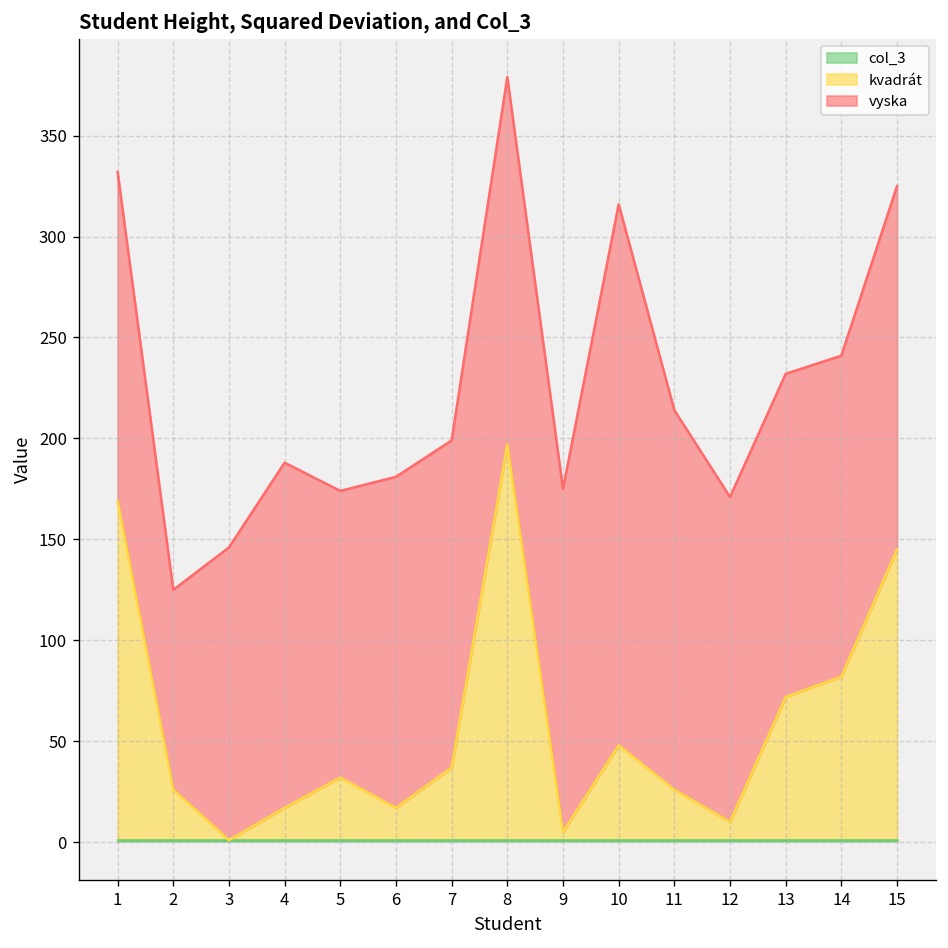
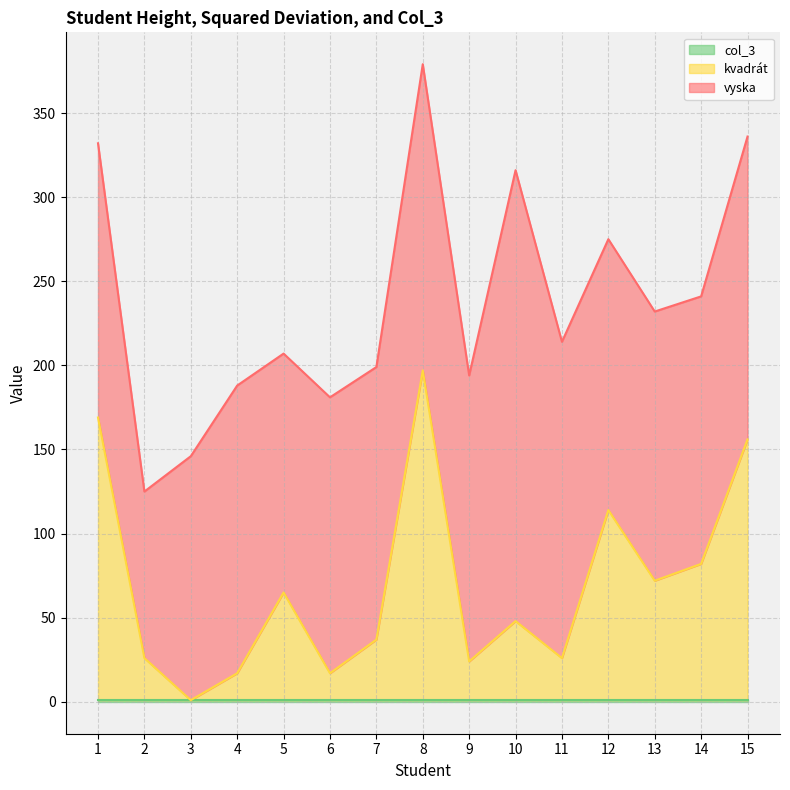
kvadrát, 5: 32 -> 65
kvadrát, 9: 5 -> 24
kvadrát, 12: 10 -> 114
kvadrát, 15: 145 -> 156
